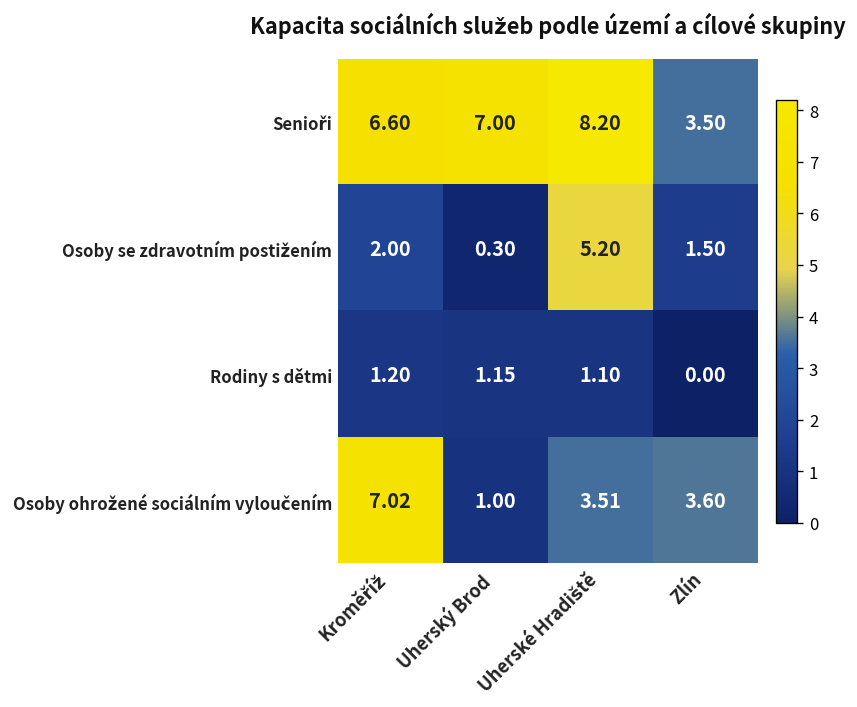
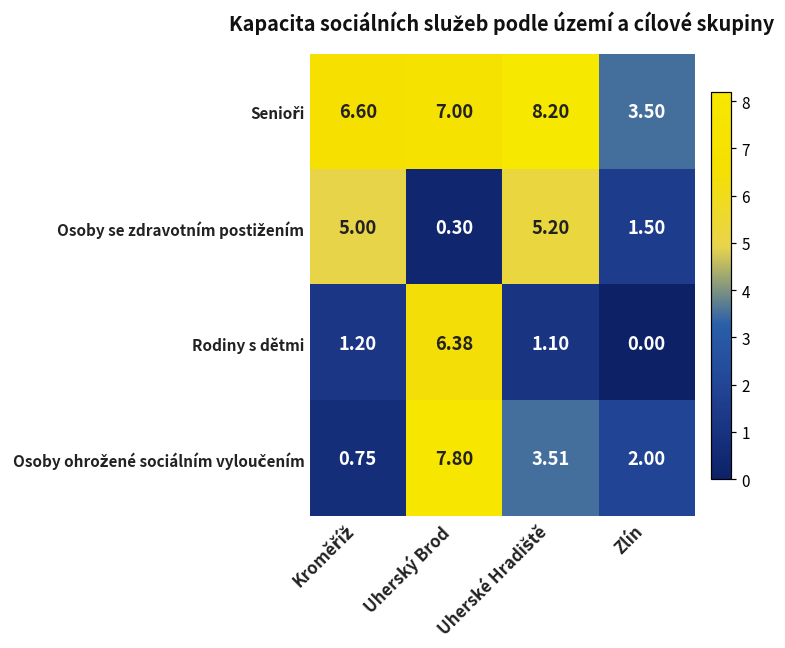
Osoby se zdravotním postižením, Kroměříž: 2.00 -> 5.00
Rodiny s dětmi, Uherský Brod: 1.15 -> 6.38
Osoby ohrožené sociálním vyloučením, Kroměříž: 7.02 -> 0.75
Osoby ohrožené sociálním vyloučením, Uherský Brod: 1.00 -> 7.80
Osoby ohrožené sociálním vyloučením, Zlín: 3.60 -> 2.00
